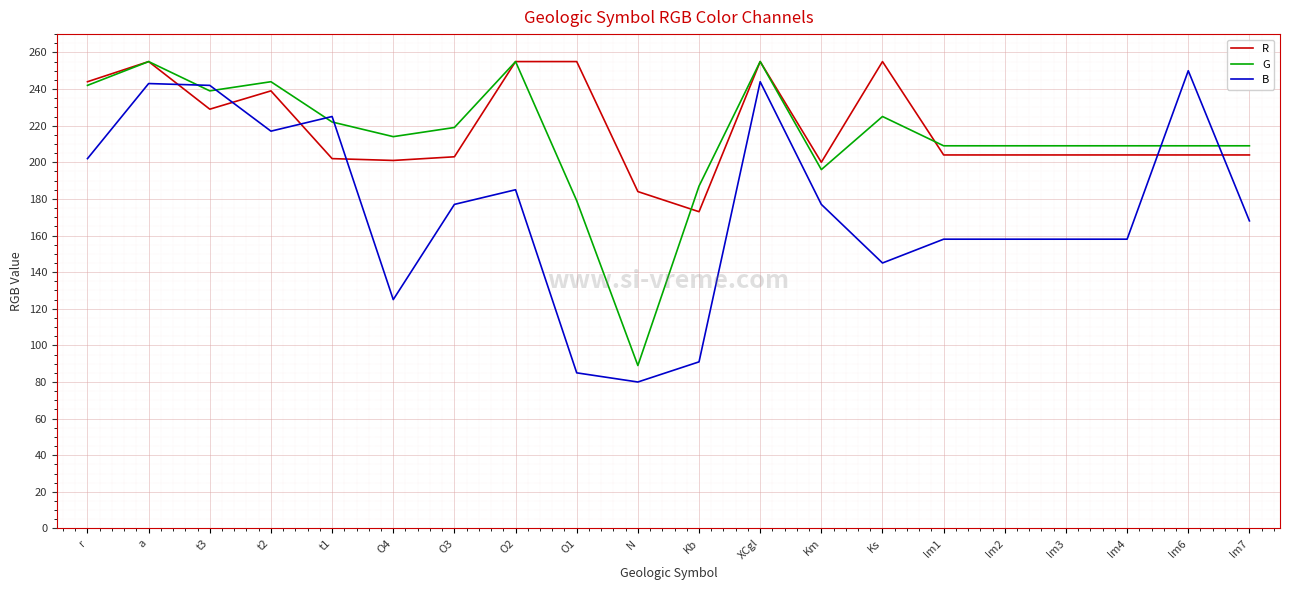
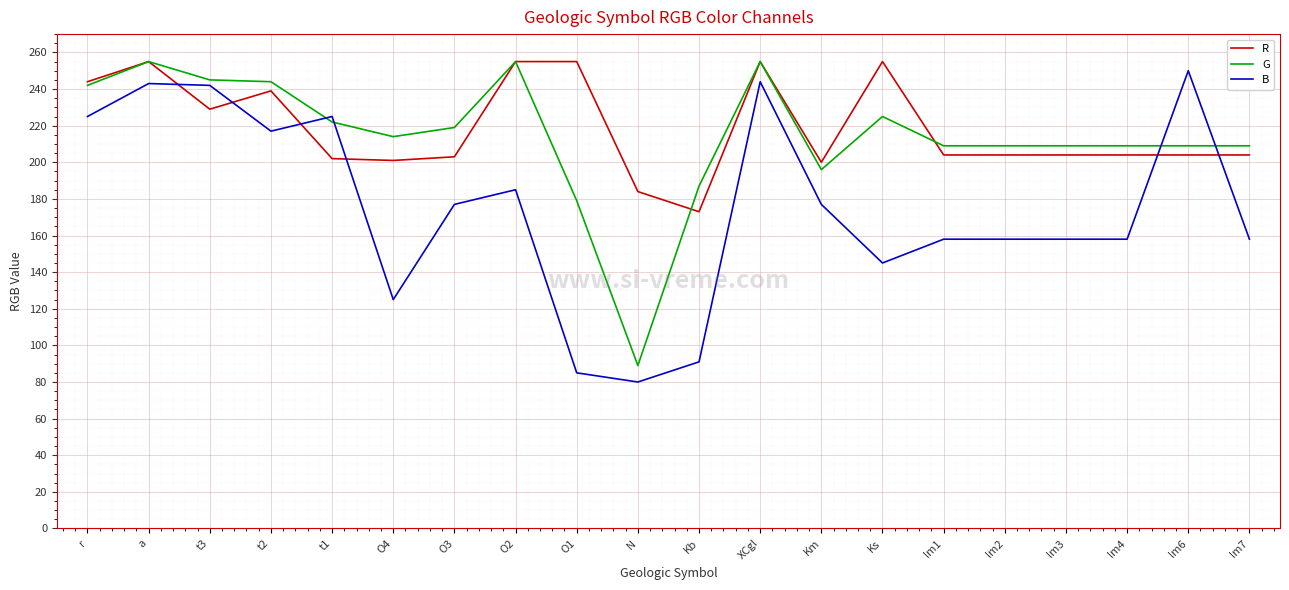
B, r: 202 -> 225
G, t3: 239 -> 245
B, lm7: 168 -> 158
